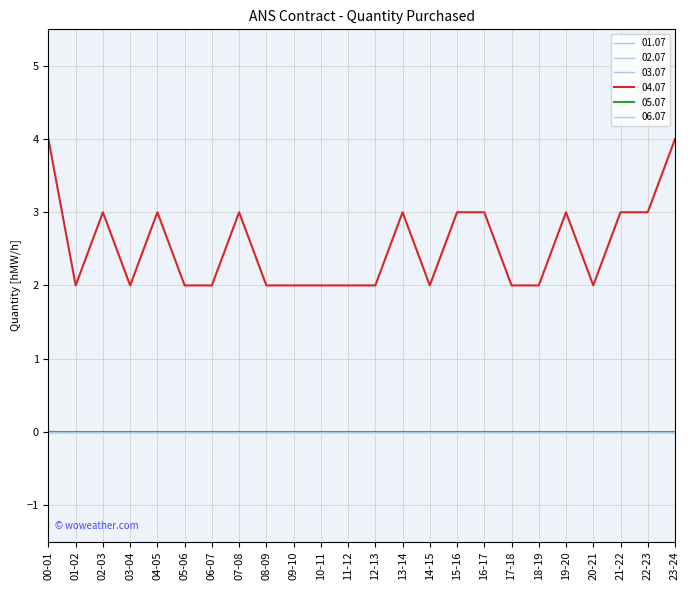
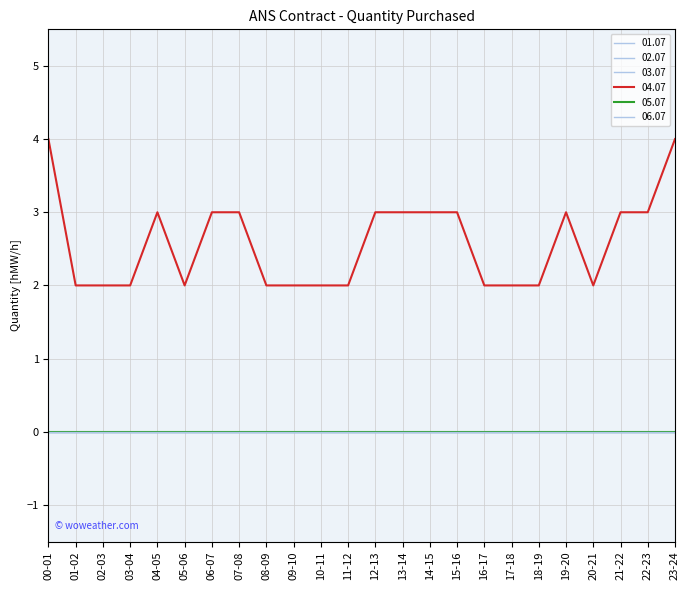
04.07, 02-03: 3 -> 2
04.07, 06-07: 2 -> 3
04.07, 12-13: 2 -> 3
04.07, 14-15: 2 -> 3
04.07, 16-17: 3 -> 2
